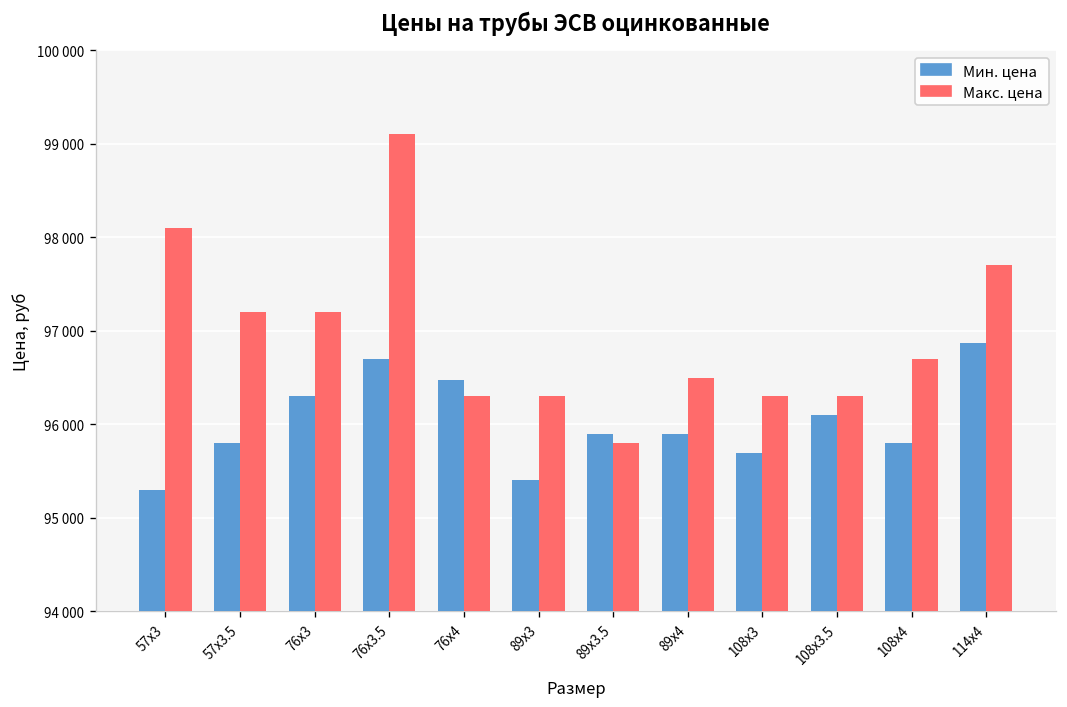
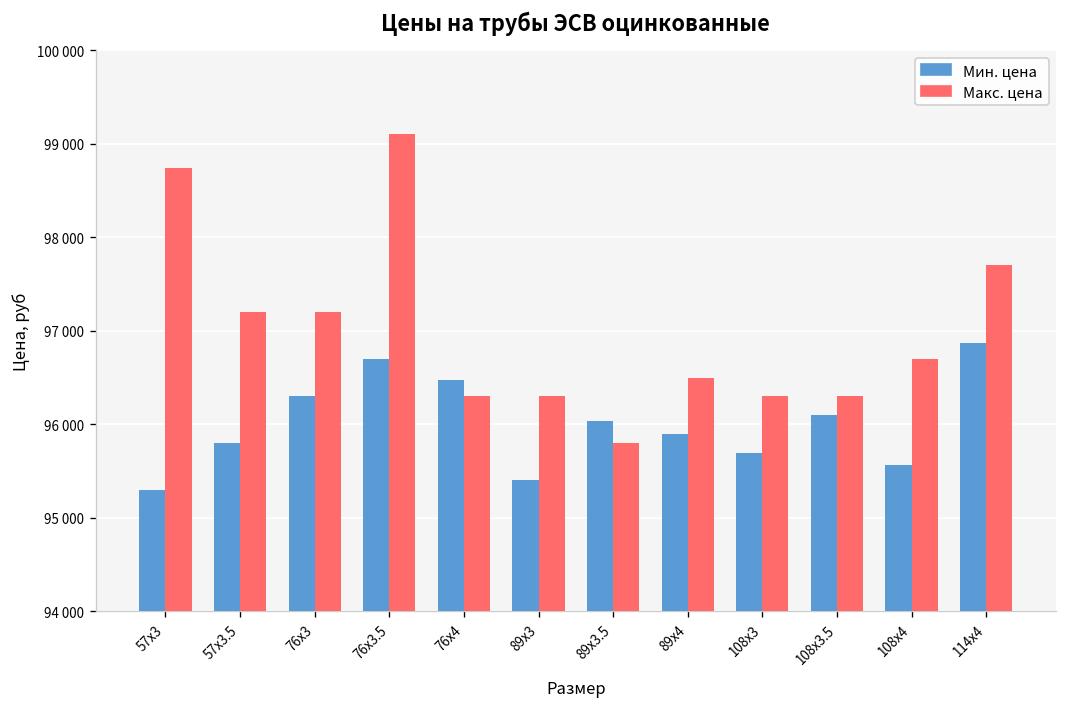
Макс. цена, 57х3: 98100 -> 98700
Мин. цена, 89х3.5: 95900 -> 96000
Мин. цена, 108х4: 95800 -> 95600
